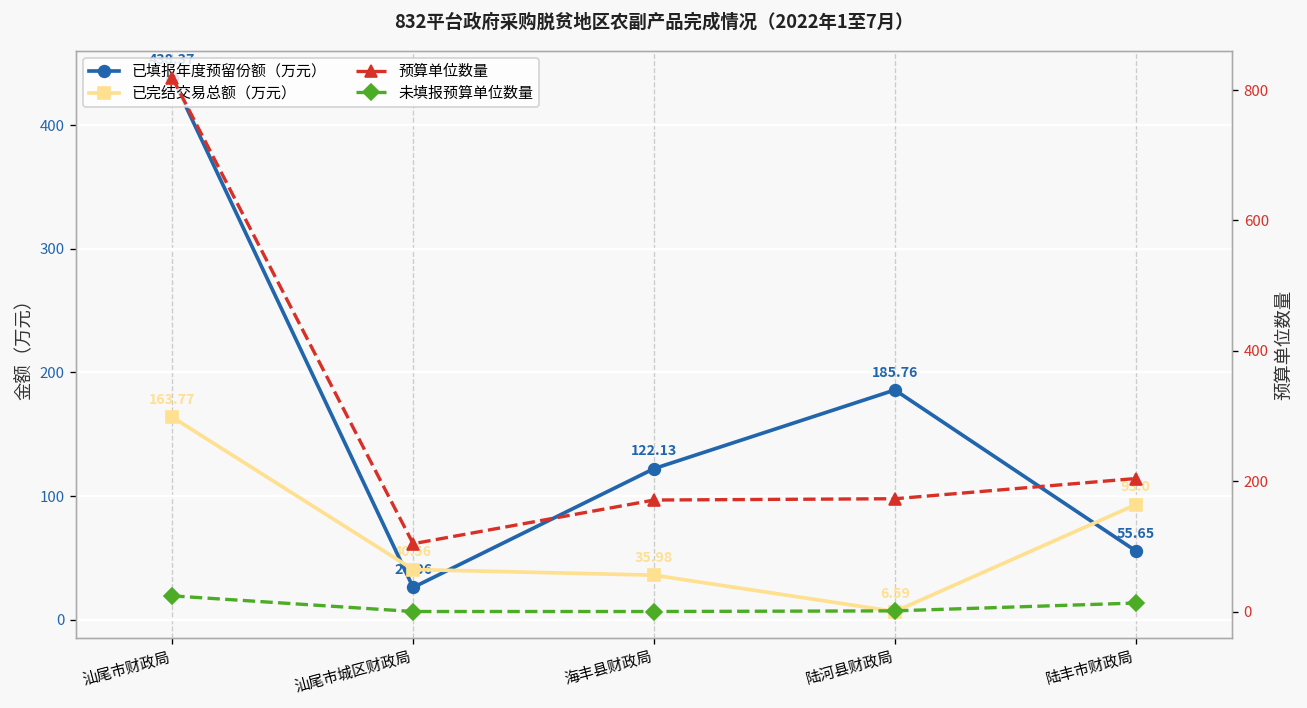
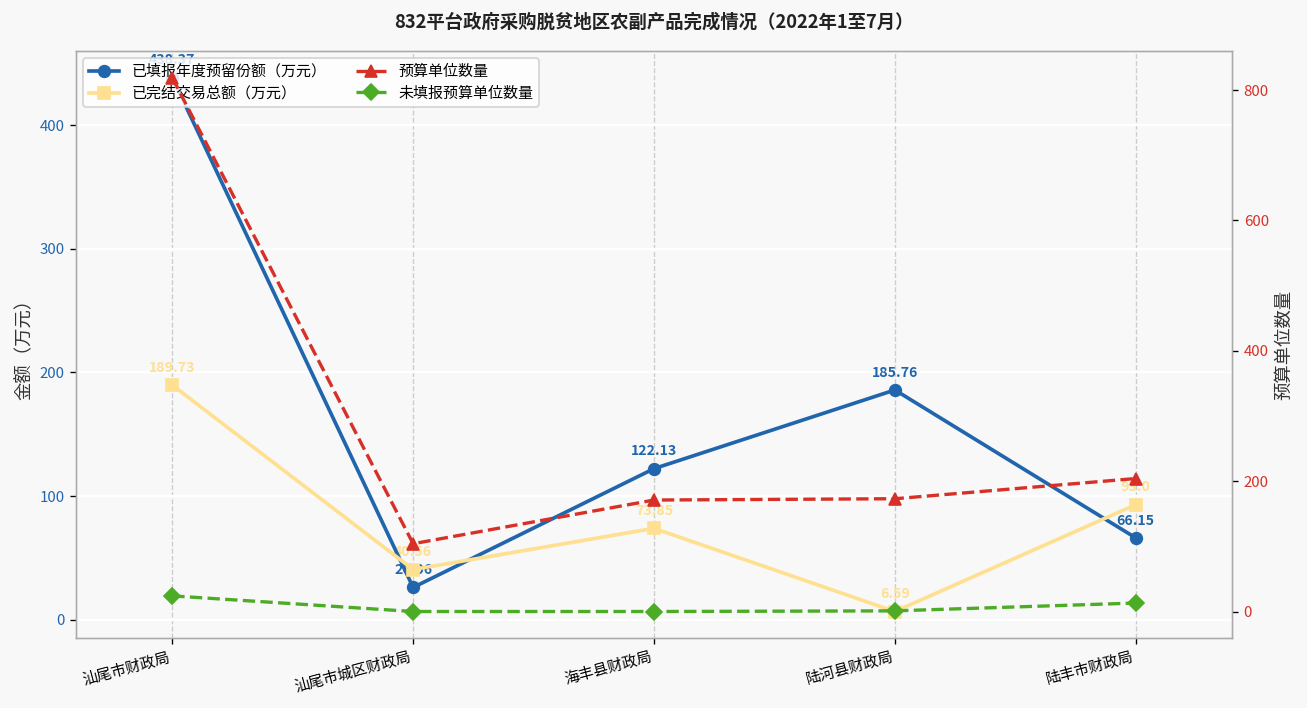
已完结交易总额（万元）, 汕尾市财政局: 163.77 -> 189.73
已完结交易总额（万元）, 海丰县财政局: 35.98 -> 73.85
已填报年度预留份额（万元）, 陆丰市财政局: 55.65 -> 66.15
